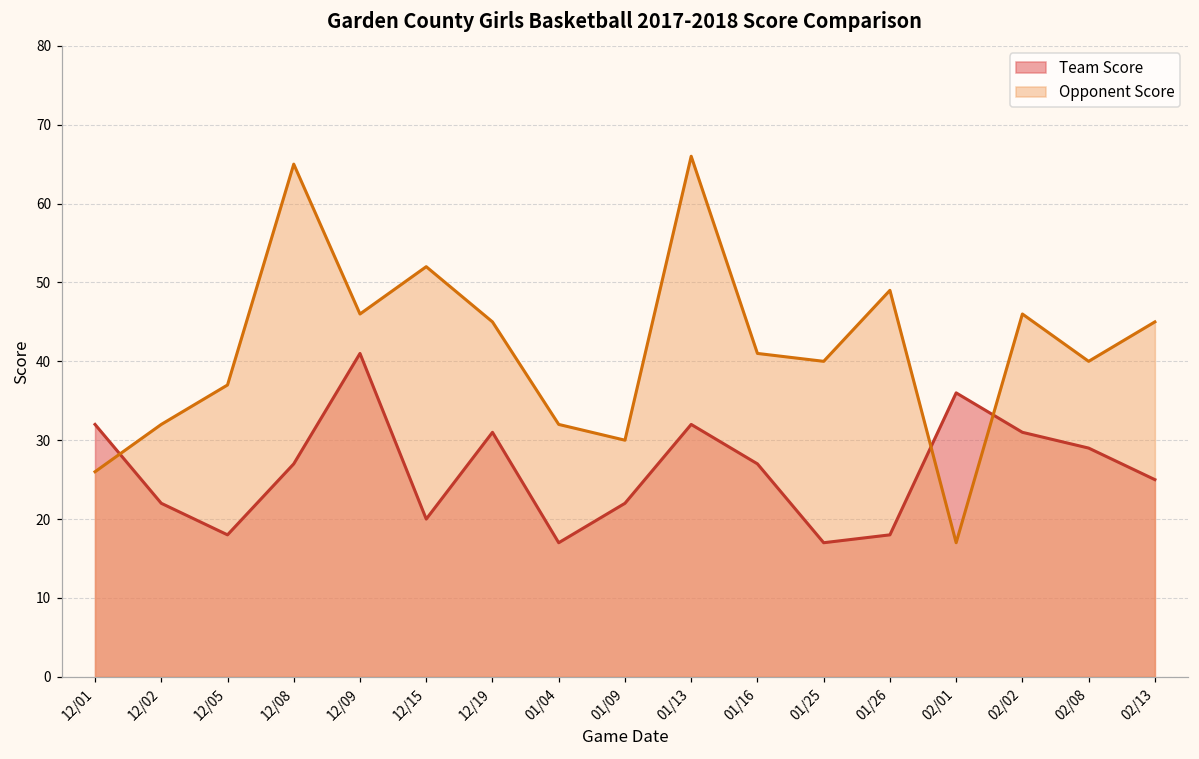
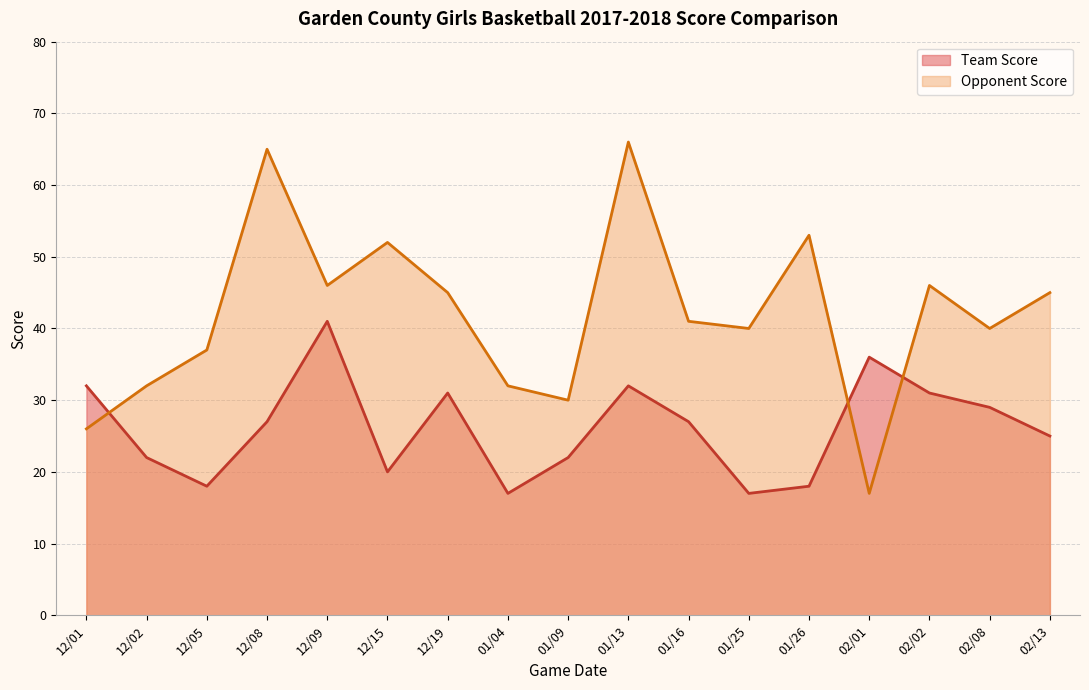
Opponent Score, 01/26: 49 -> 53
